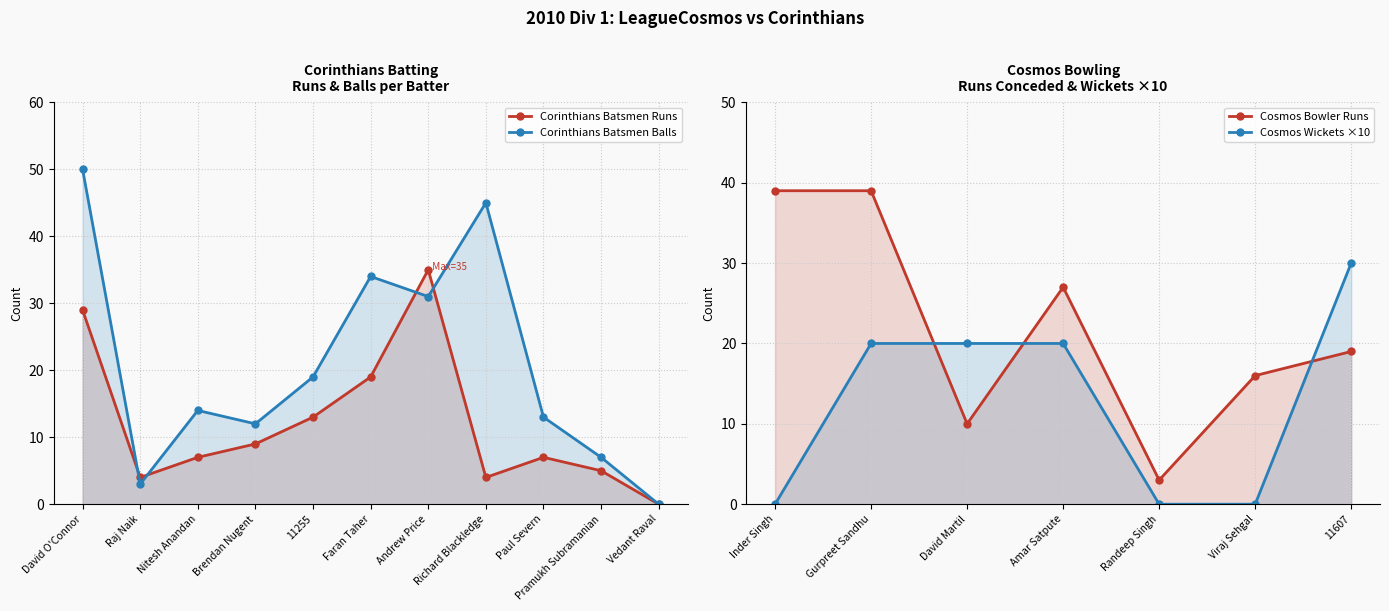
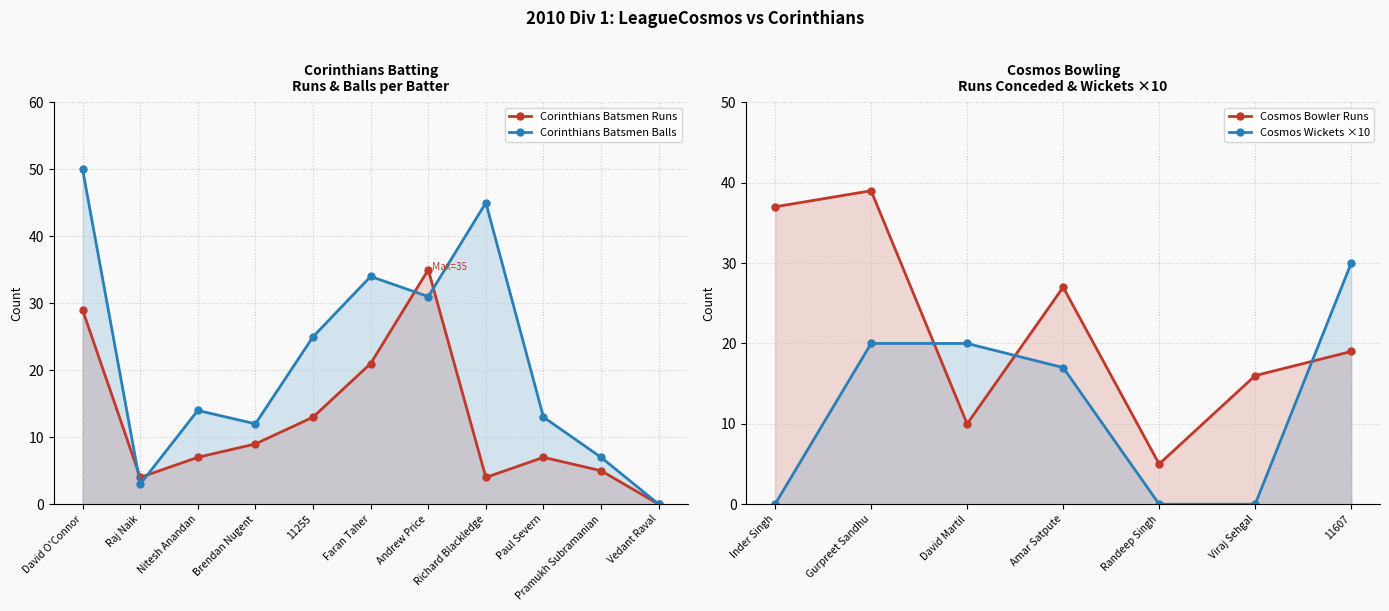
Corinthians Batting Runs & Balls per Batter, Corinthians Batsmen Balls, 11255: 19 -> 25
Corinthians Batting Runs & Balls per Batter, Corinthians Batsmen Runs, Faran Taher: 19 -> 21
Cosmos Bowling Runs Conceded & Wickets ×10, Cosmos Bowler Runs, Inder Singh: 39 -> 37
Cosmos Bowling Runs Conceded & Wickets ×10, Cosmos Wickets ×10, Amar Satpute: 20 -> 17
Cosmos Bowling Runs Conceded & Wickets ×10, Cosmos Bowler Runs, Randeep Singh: 3 -> 5
